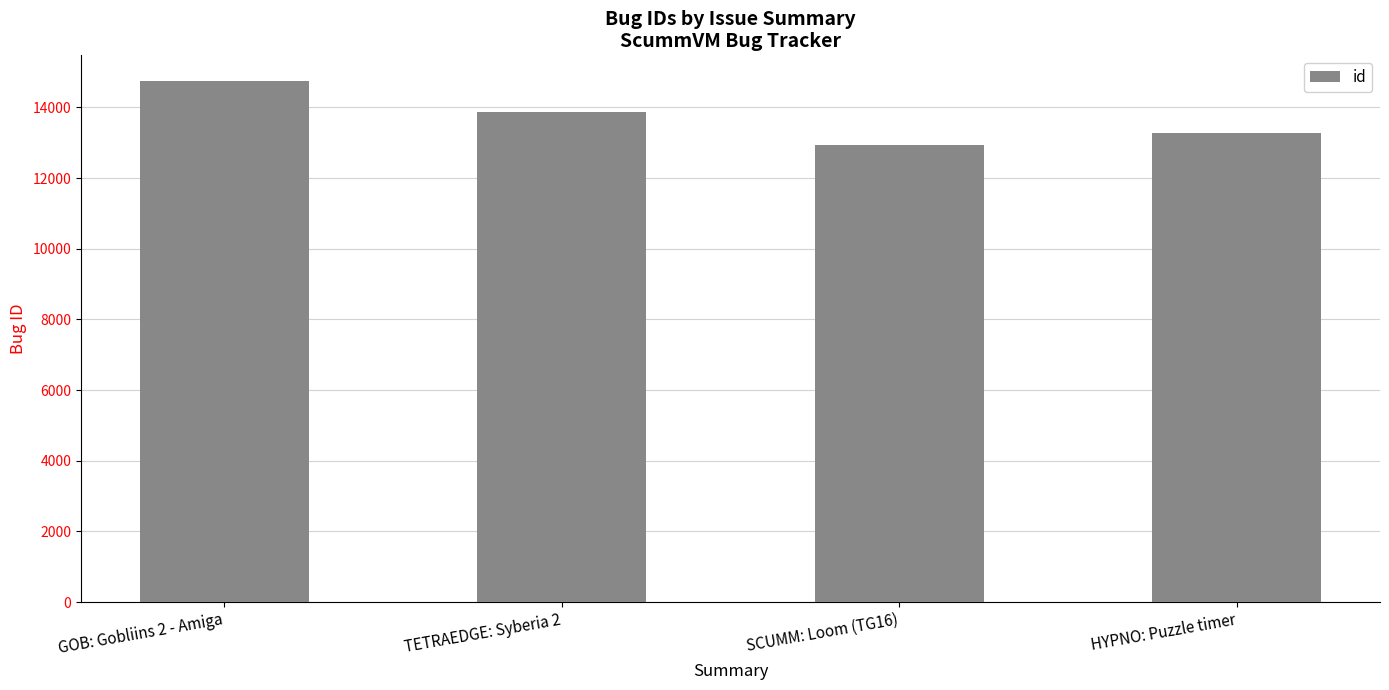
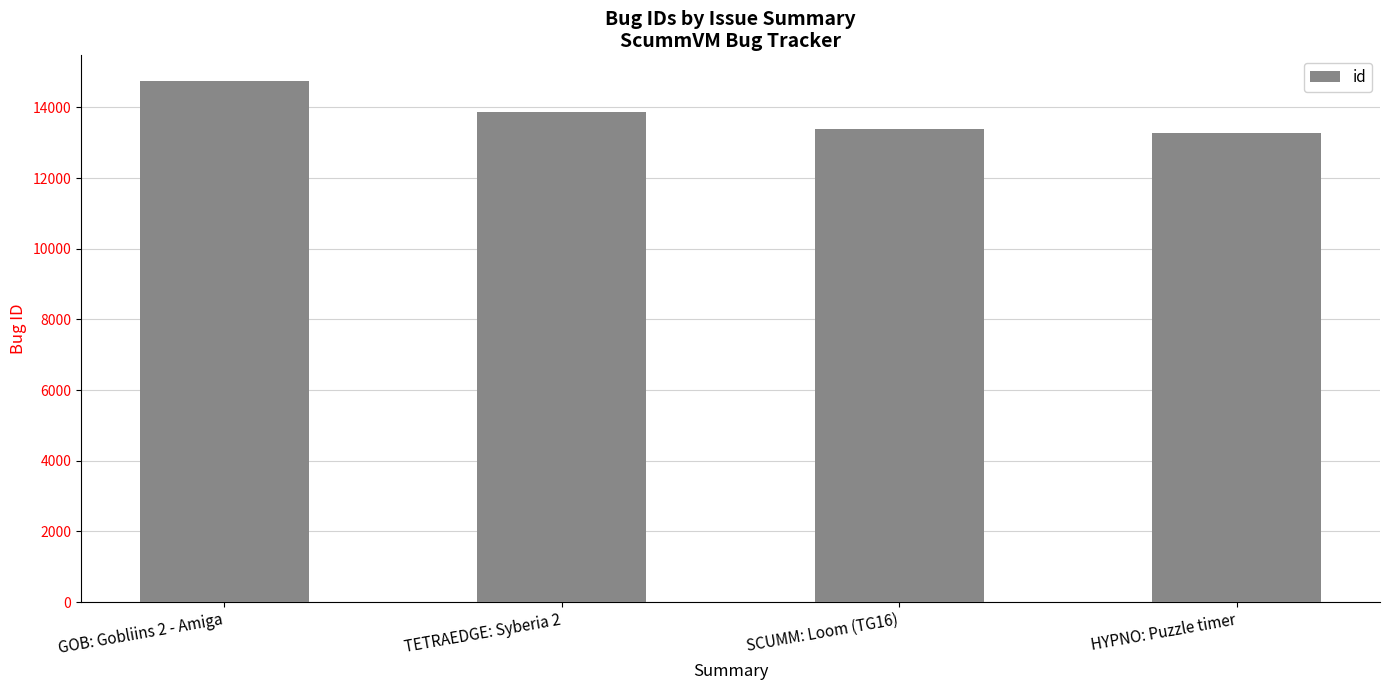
SCUMM: Loom (TG16): 12900 -> 13400
